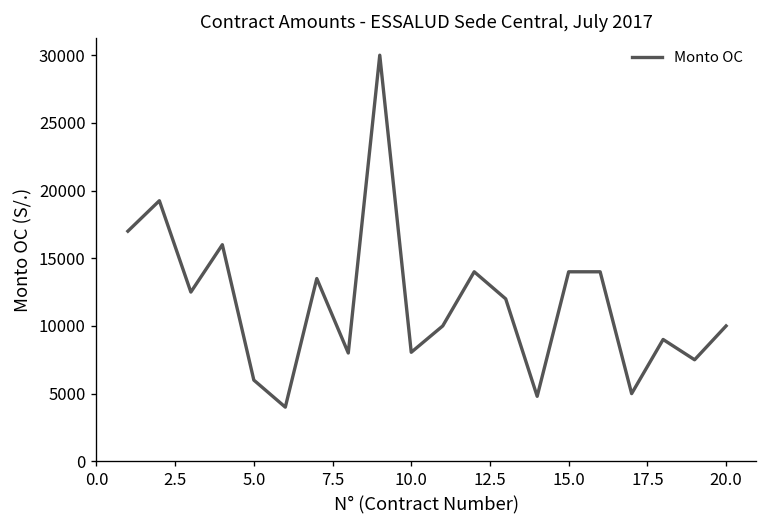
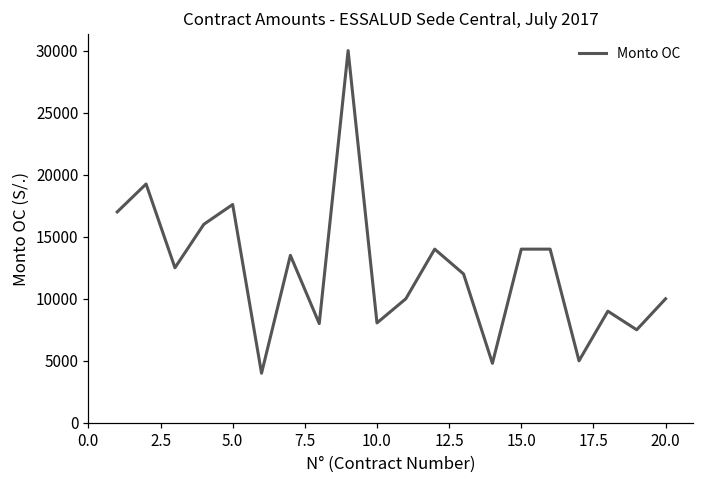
5.0: 6000 -> 17600
